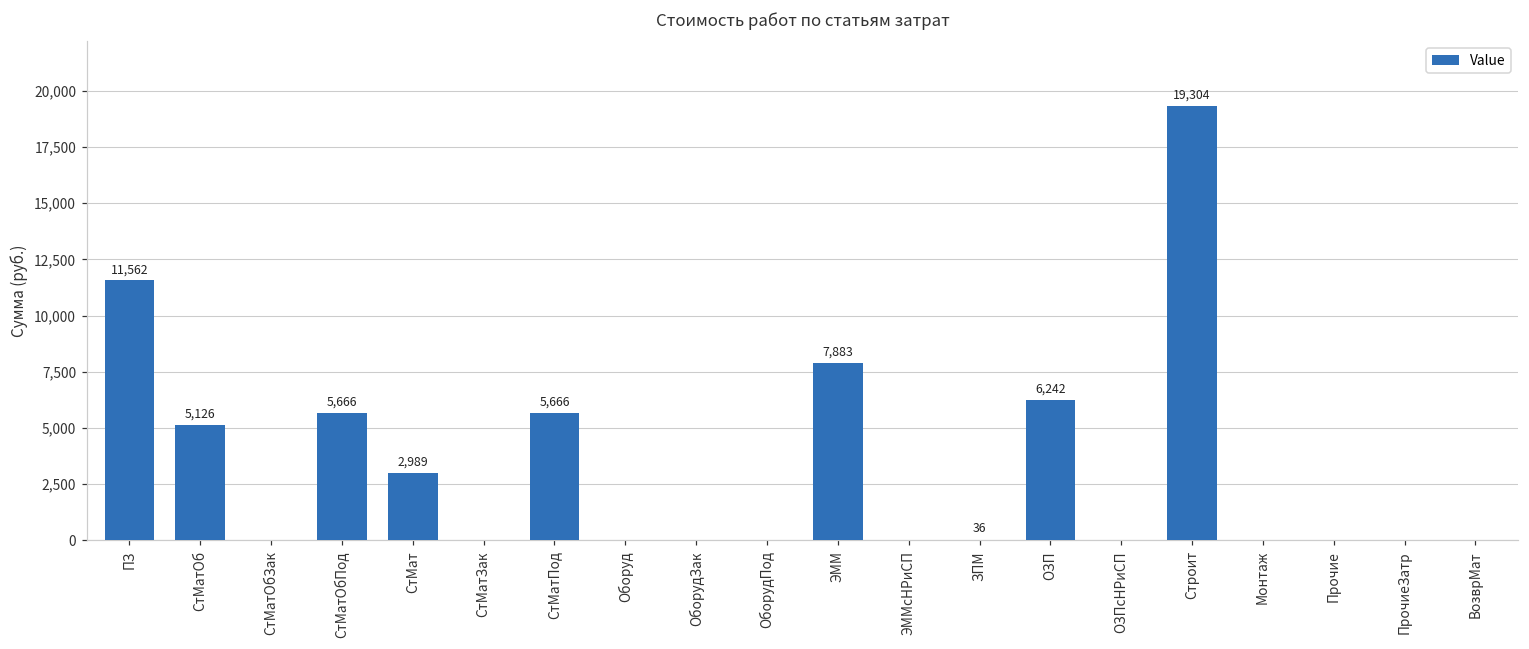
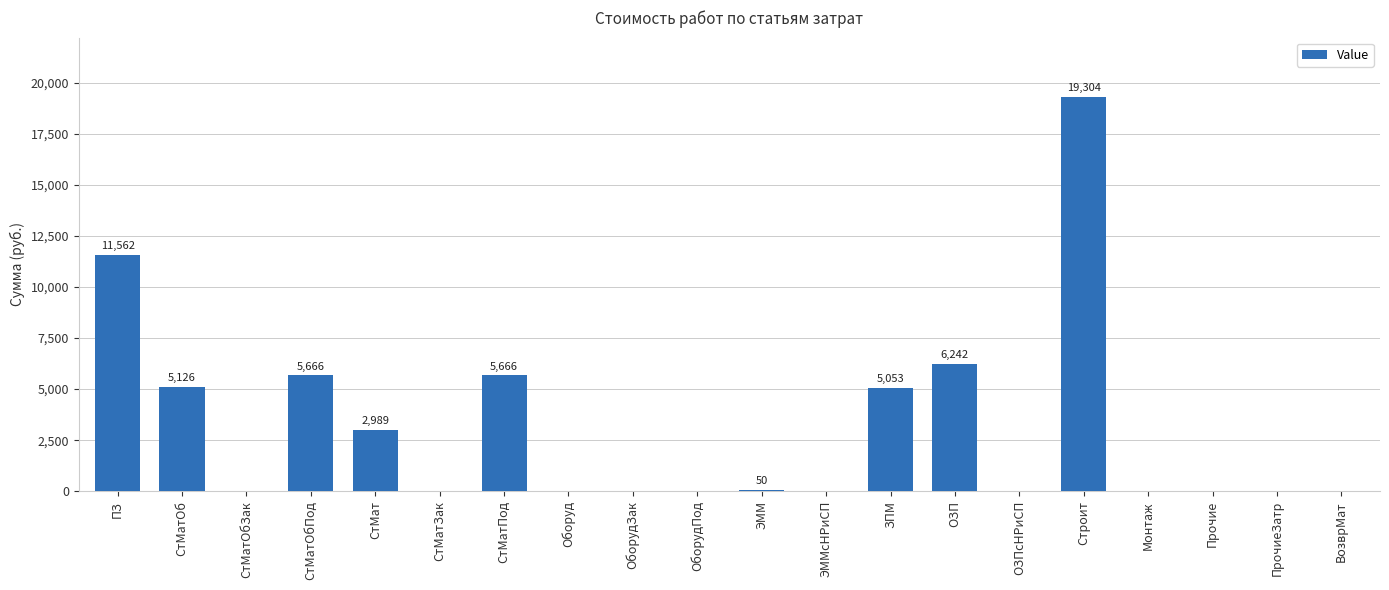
ЭММ: 7,883 -> 50
ЗПМ: 36 -> 5,053
